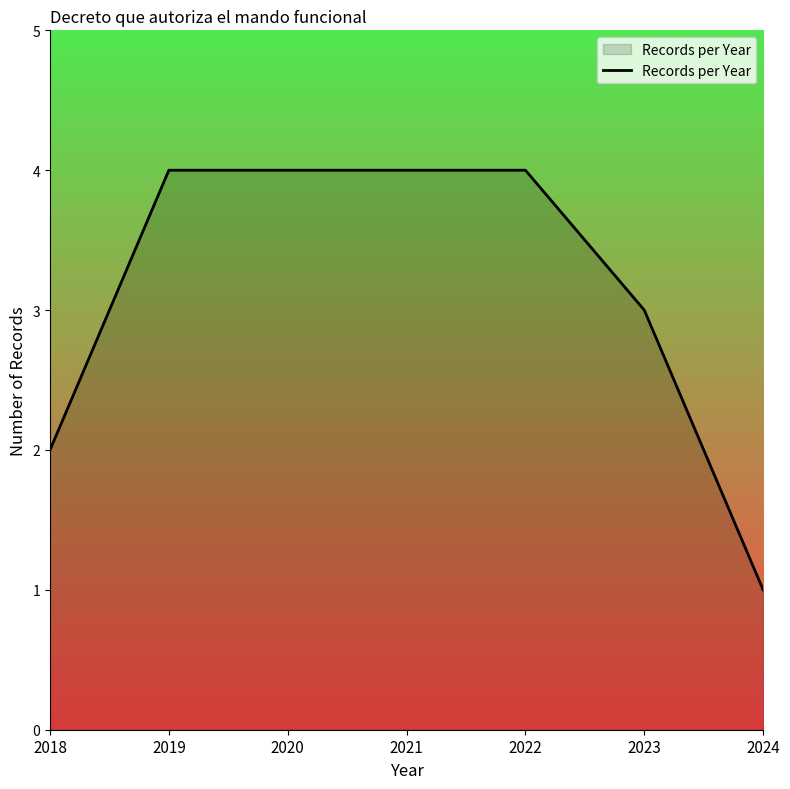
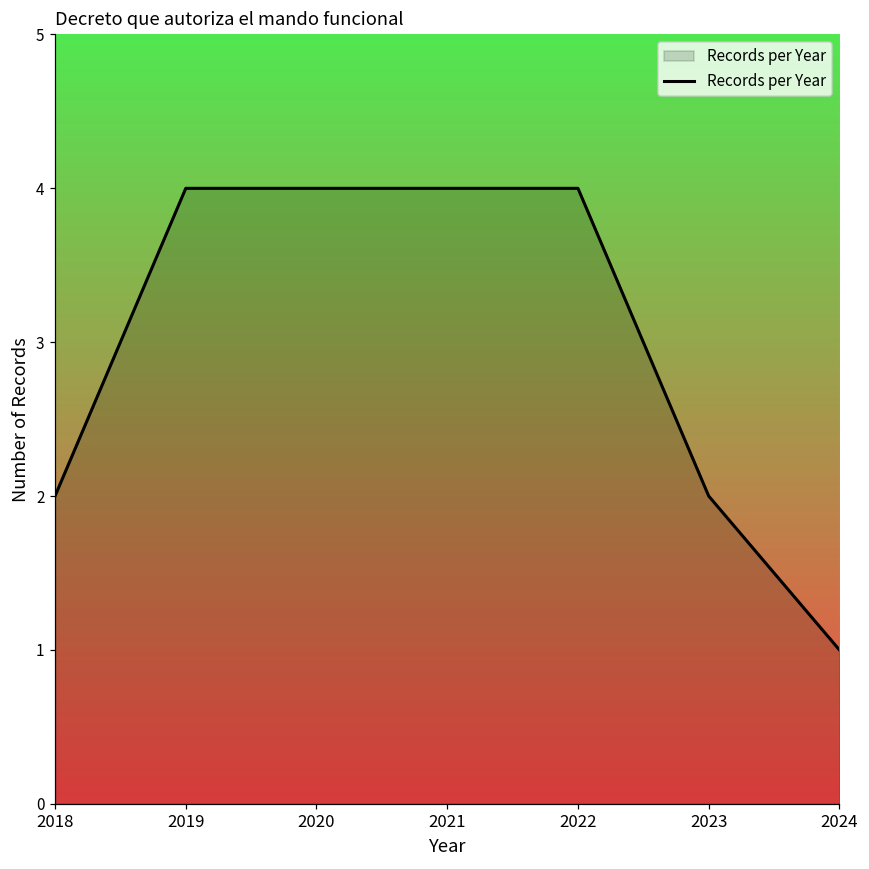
2023: 3 -> 2
